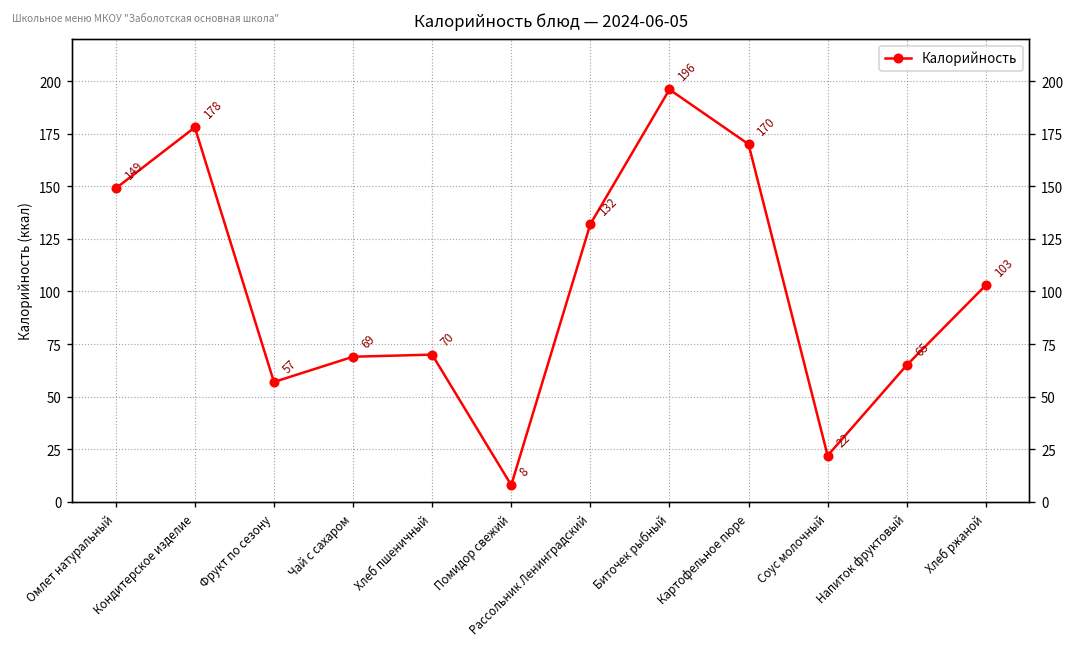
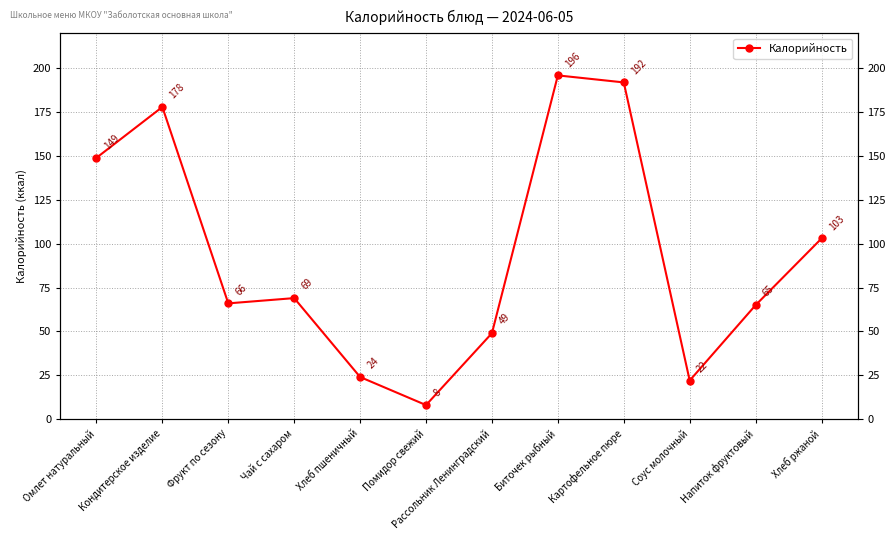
Фрукт по сезону: 57 -> 66
Хлеб пшеничный: 70 -> 24
Рассольник Ленинградский: 132 -> 49
Картофельное пюре: 170 -> 192
